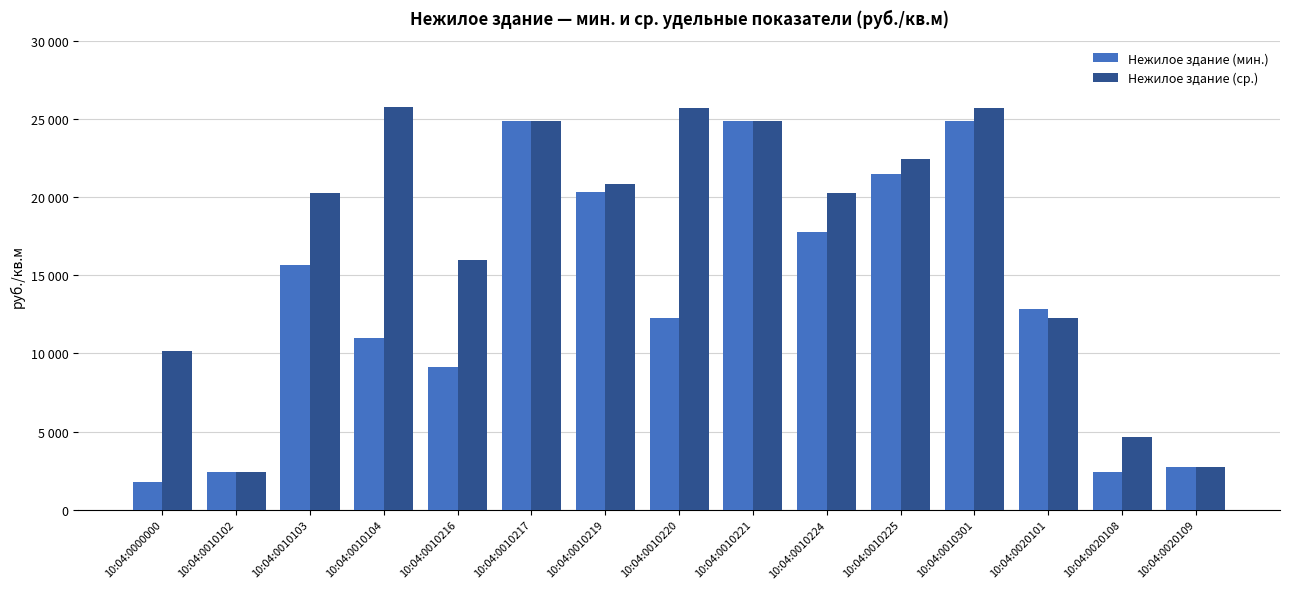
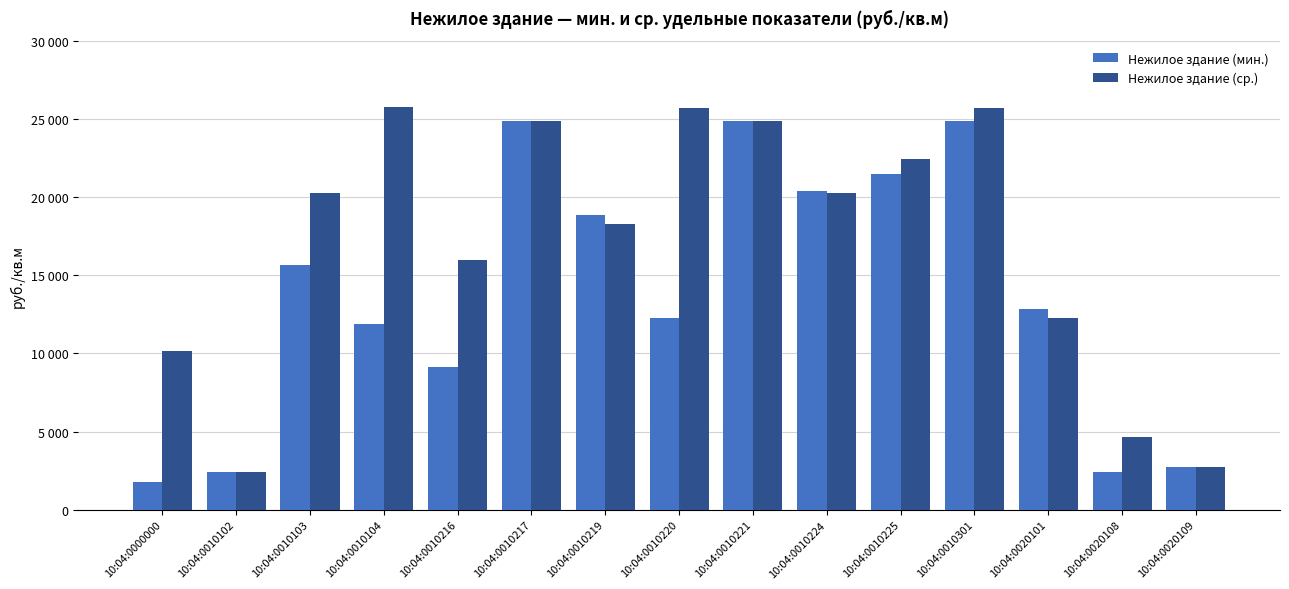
Нежилое здание (мин.), 10:04:0010104: 11000 -> 11900
Нежилое здание (мин.), 10:04:0010219: 20300 -> 18900
Нежилое здание (ср.), 10:04:0010219: 20800 -> 18300
Нежилое здание (мин.), 10:04:0010224: 17800 -> 20400
